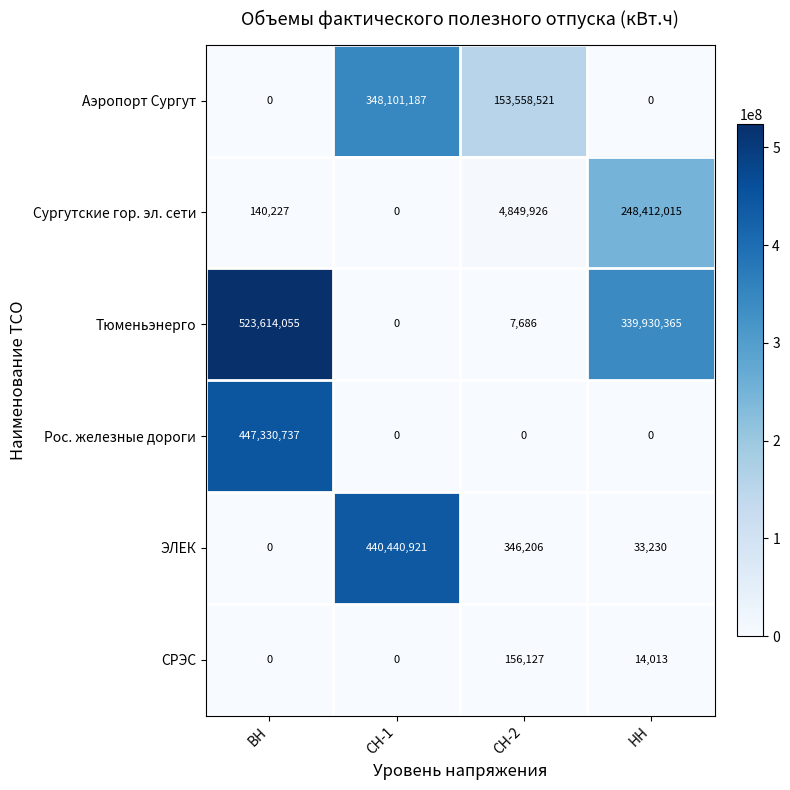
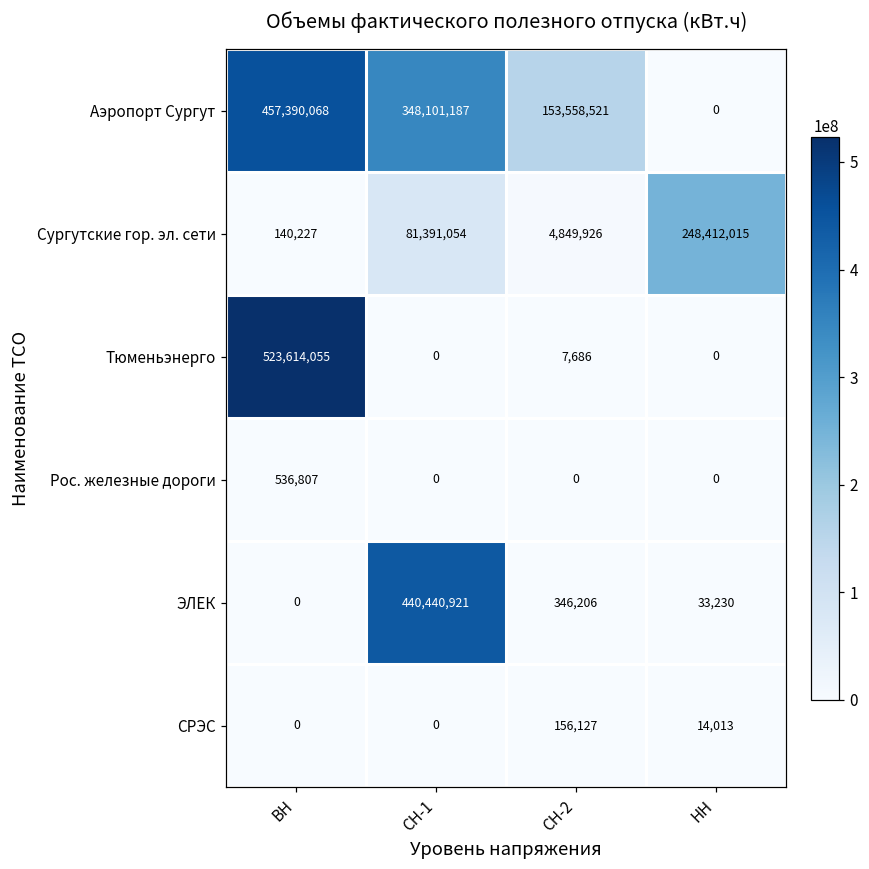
Аэропорт Сургут, ВН: 0 -> 457,390,068
Сургутские гор. эл. сети, СН-1: 0 -> 81,391,054
Тюменьэнерго, НН: 339,930,365 -> 0
Рос. железные дороги, ВН: 447,330,737 -> 536,807
